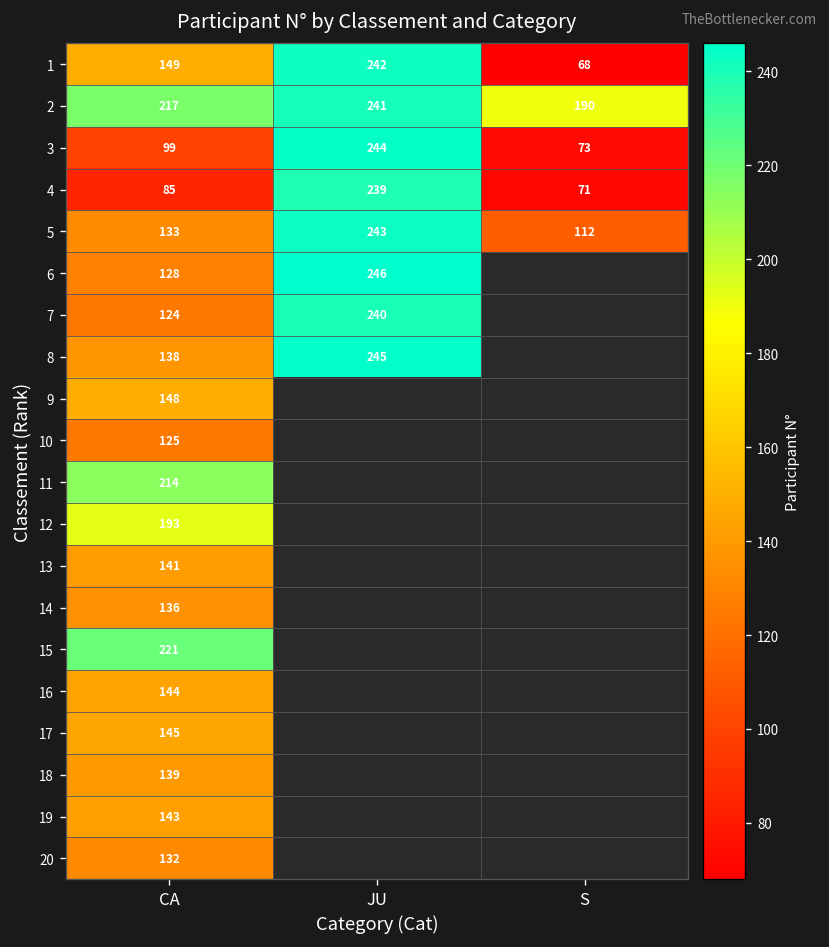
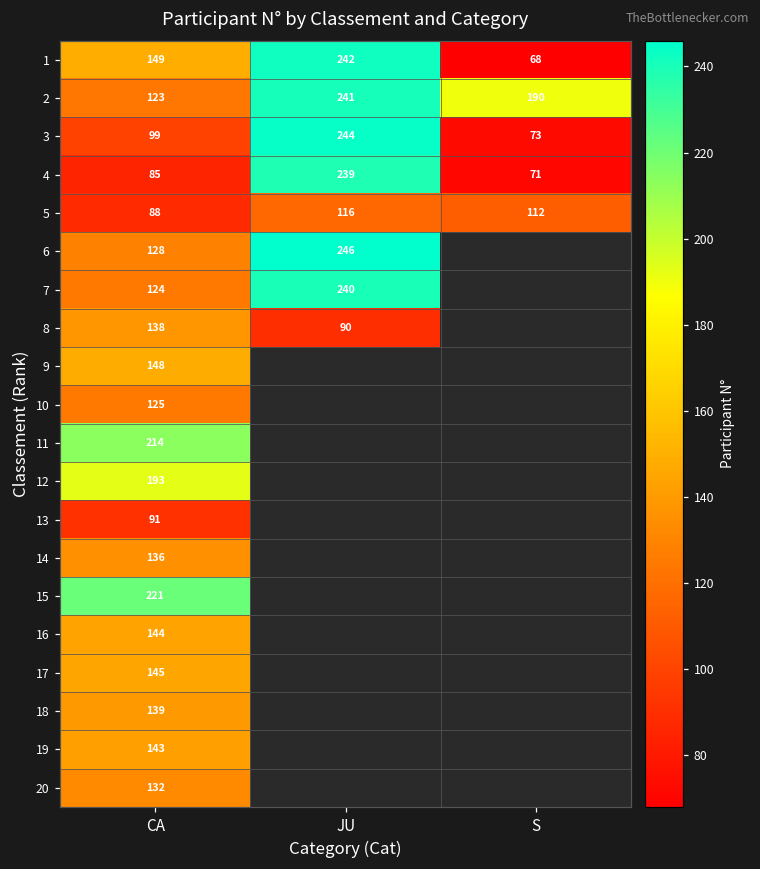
2, CA: 217 -> 123
5, CA: 133 -> 88
5, JU: 243 -> 116
8, JU: 245 -> 90
13, CA: 141 -> 91
